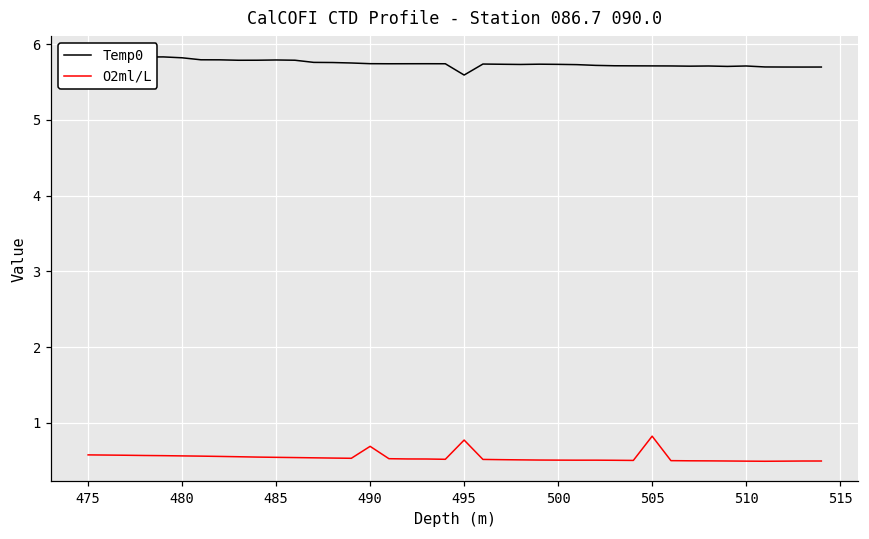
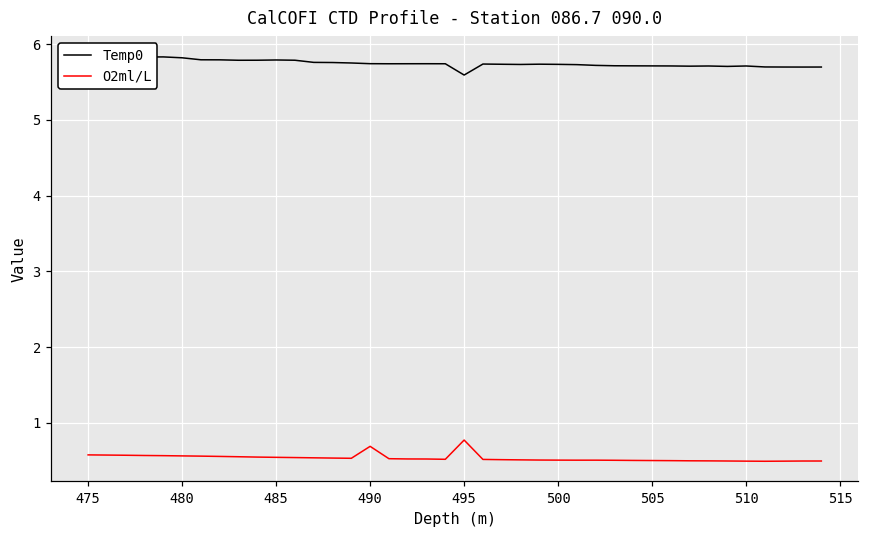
O2ml/L, 505: 0.8 -> 0.5
